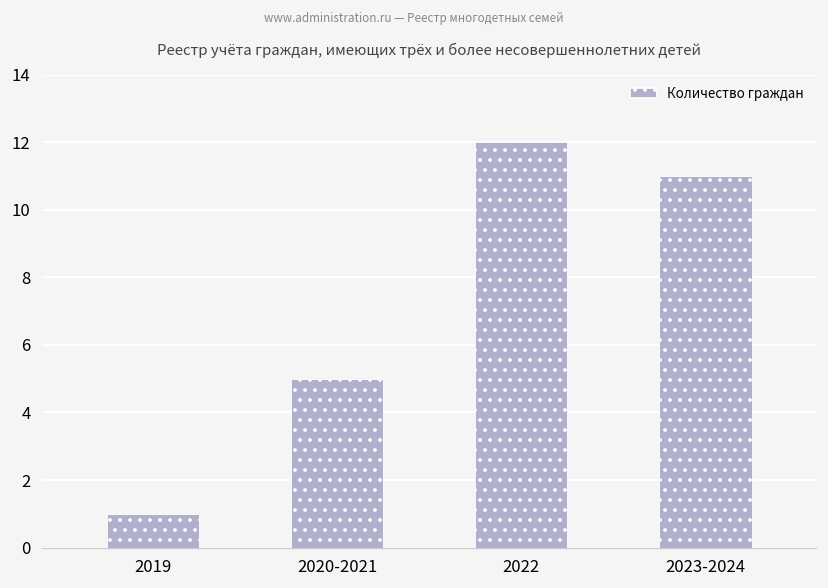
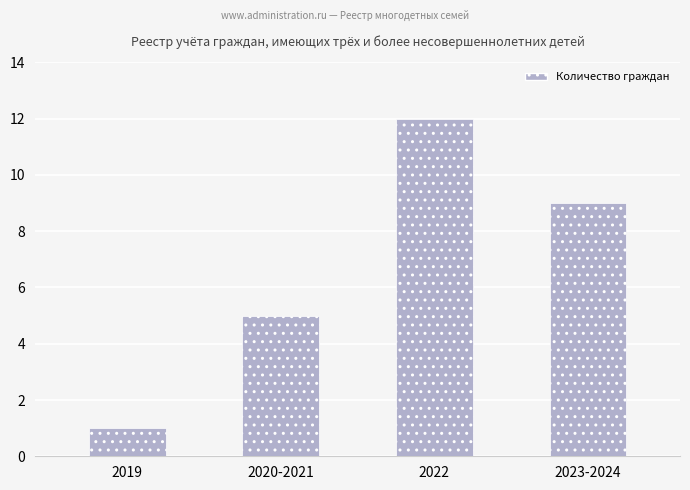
2023-2024: 11 -> 9
